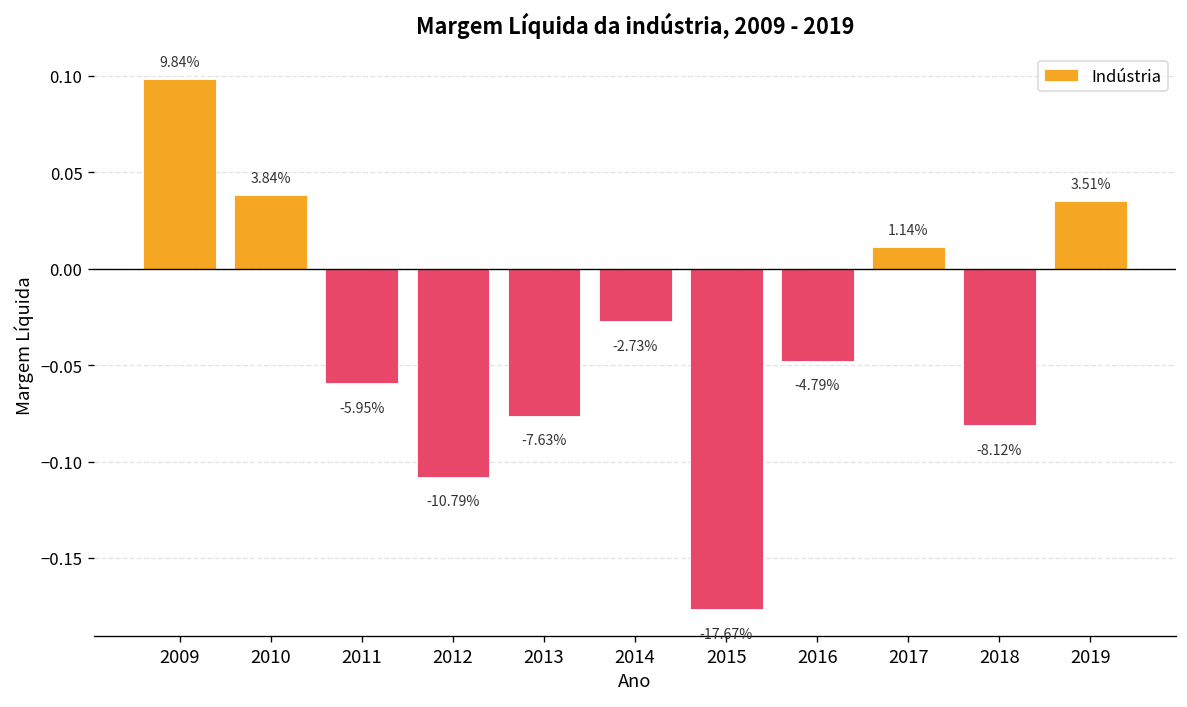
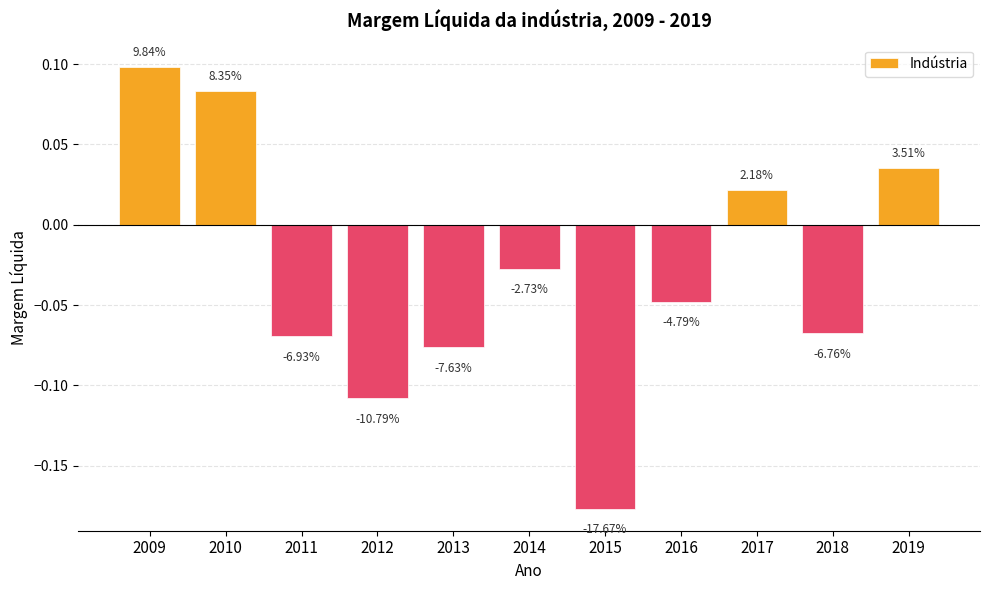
2010: 3.84% -> 8.35%
2011: -5.95% -> -6.93%
2017: 1.14% -> 2.18%
2018: -8.12% -> -6.76%
